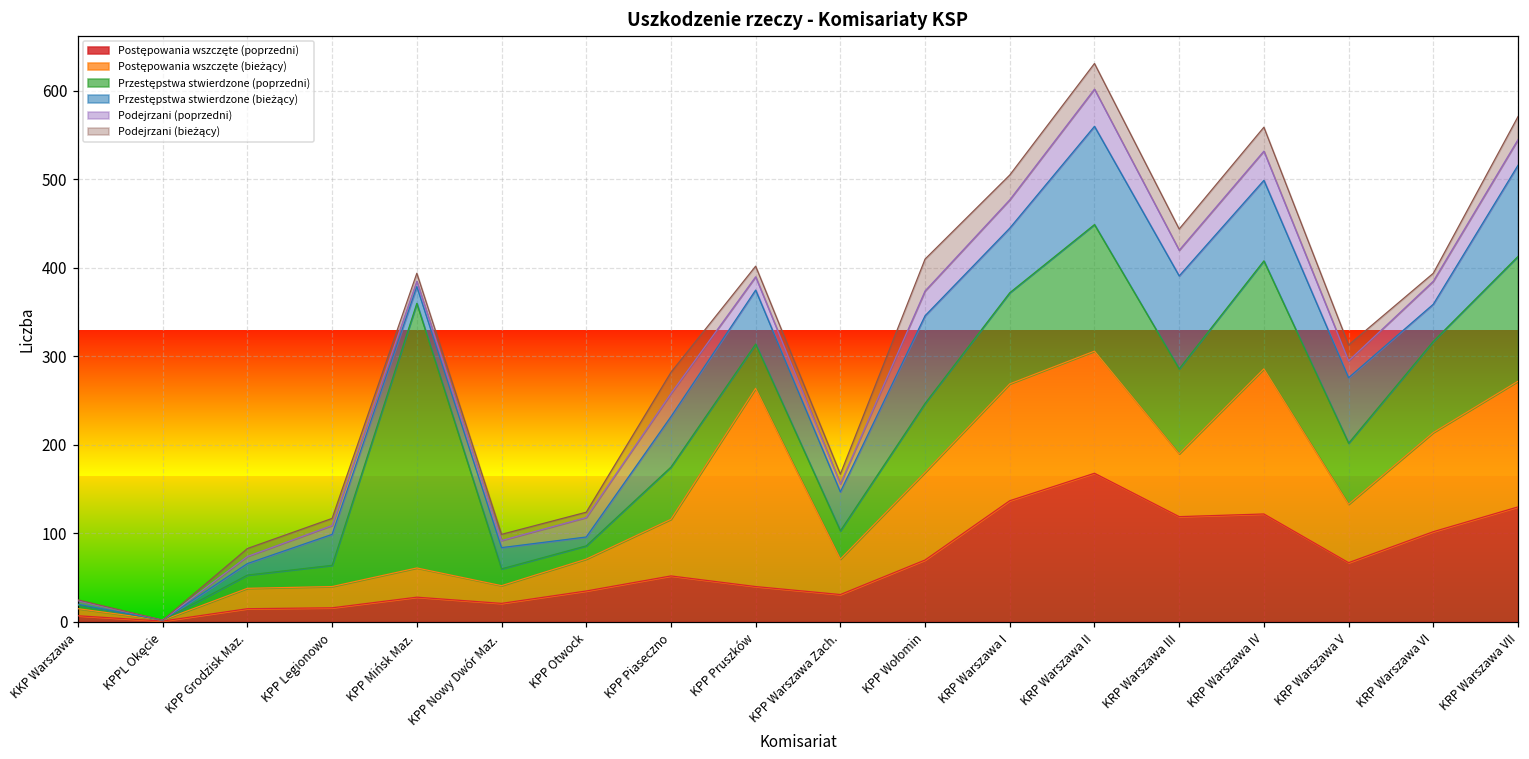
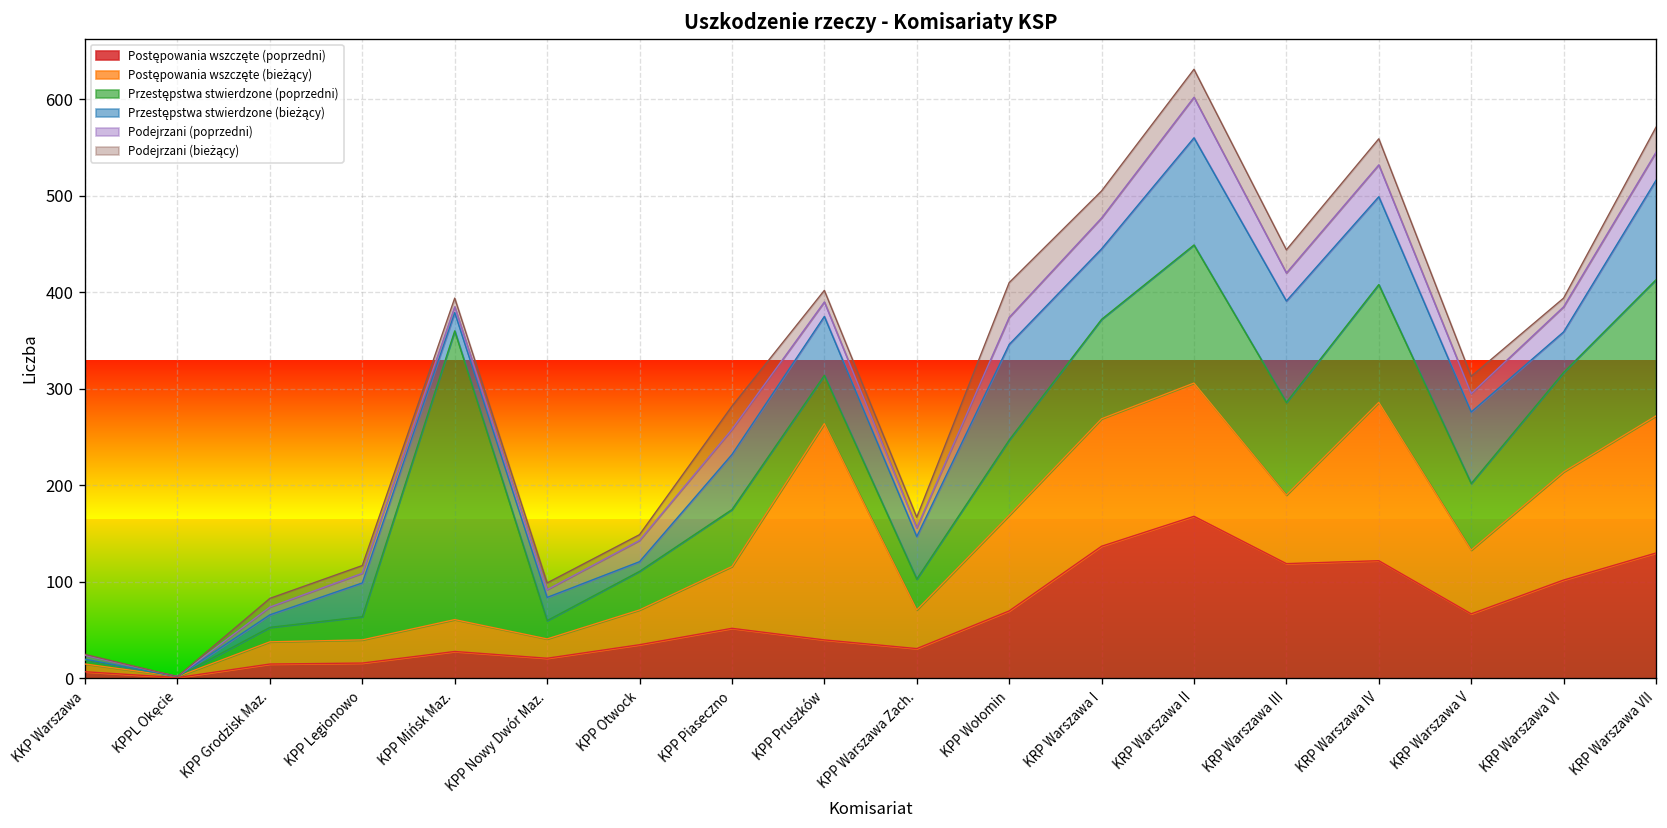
Przestępstwa stwierdzone (poprzedni), KPP Otwock: 20 -> 40
